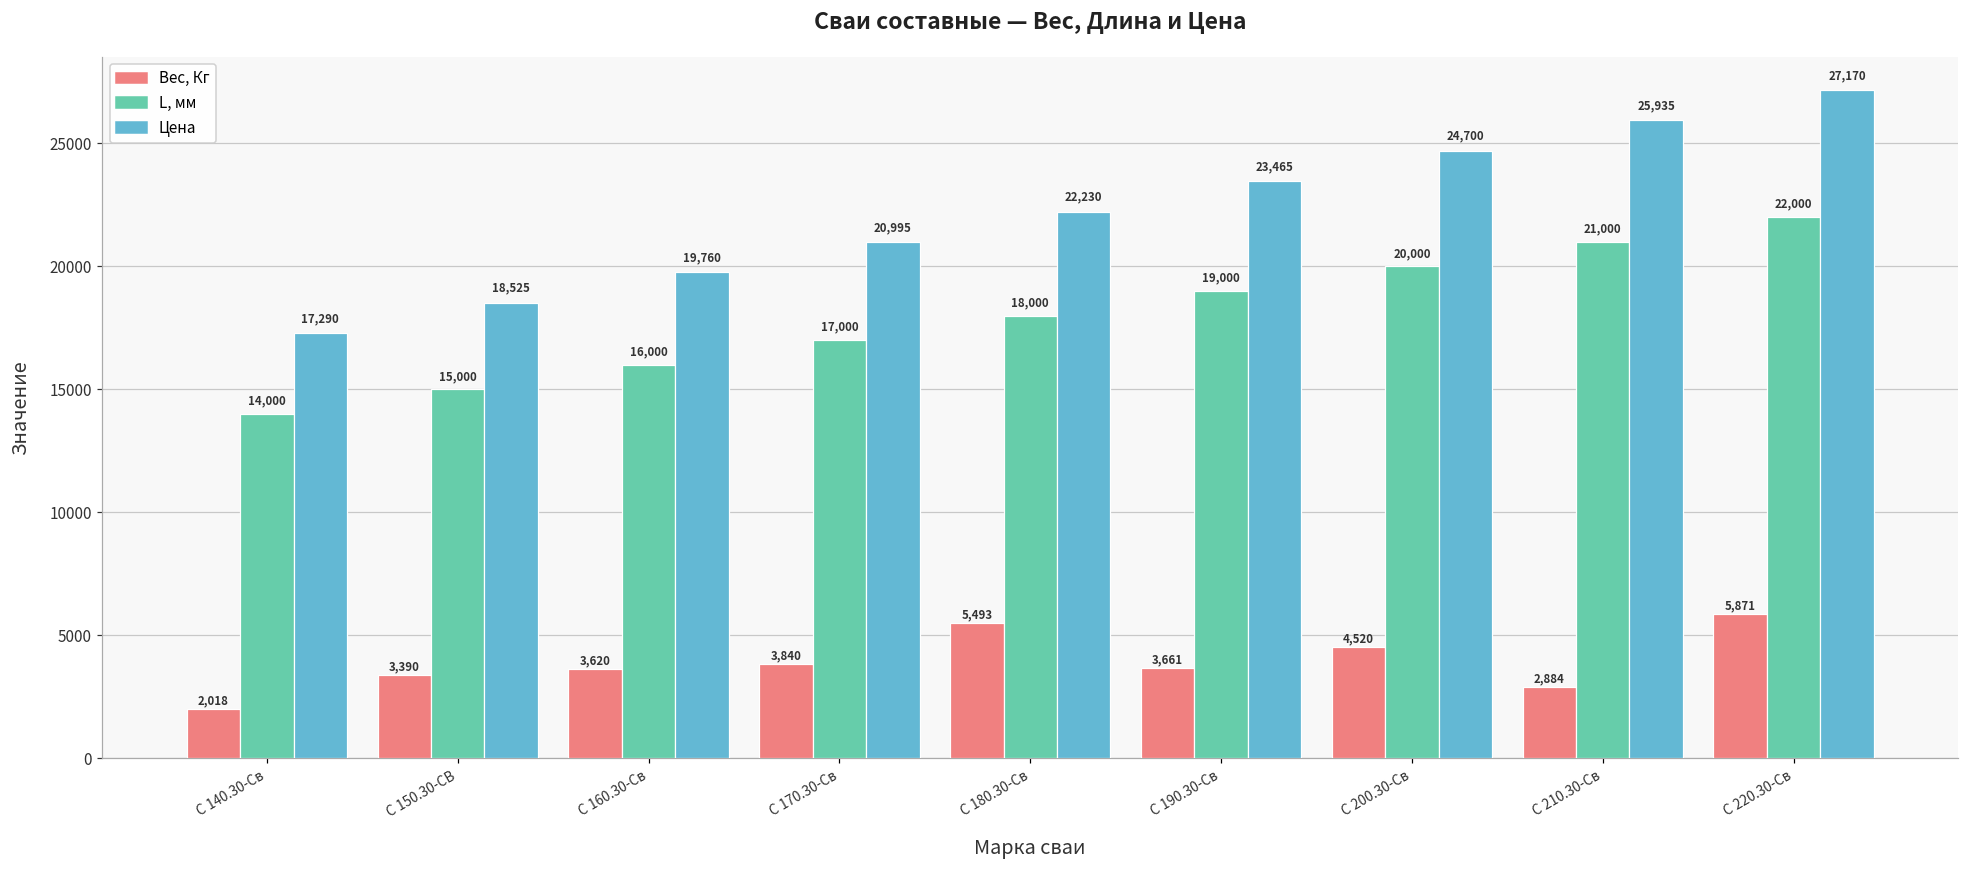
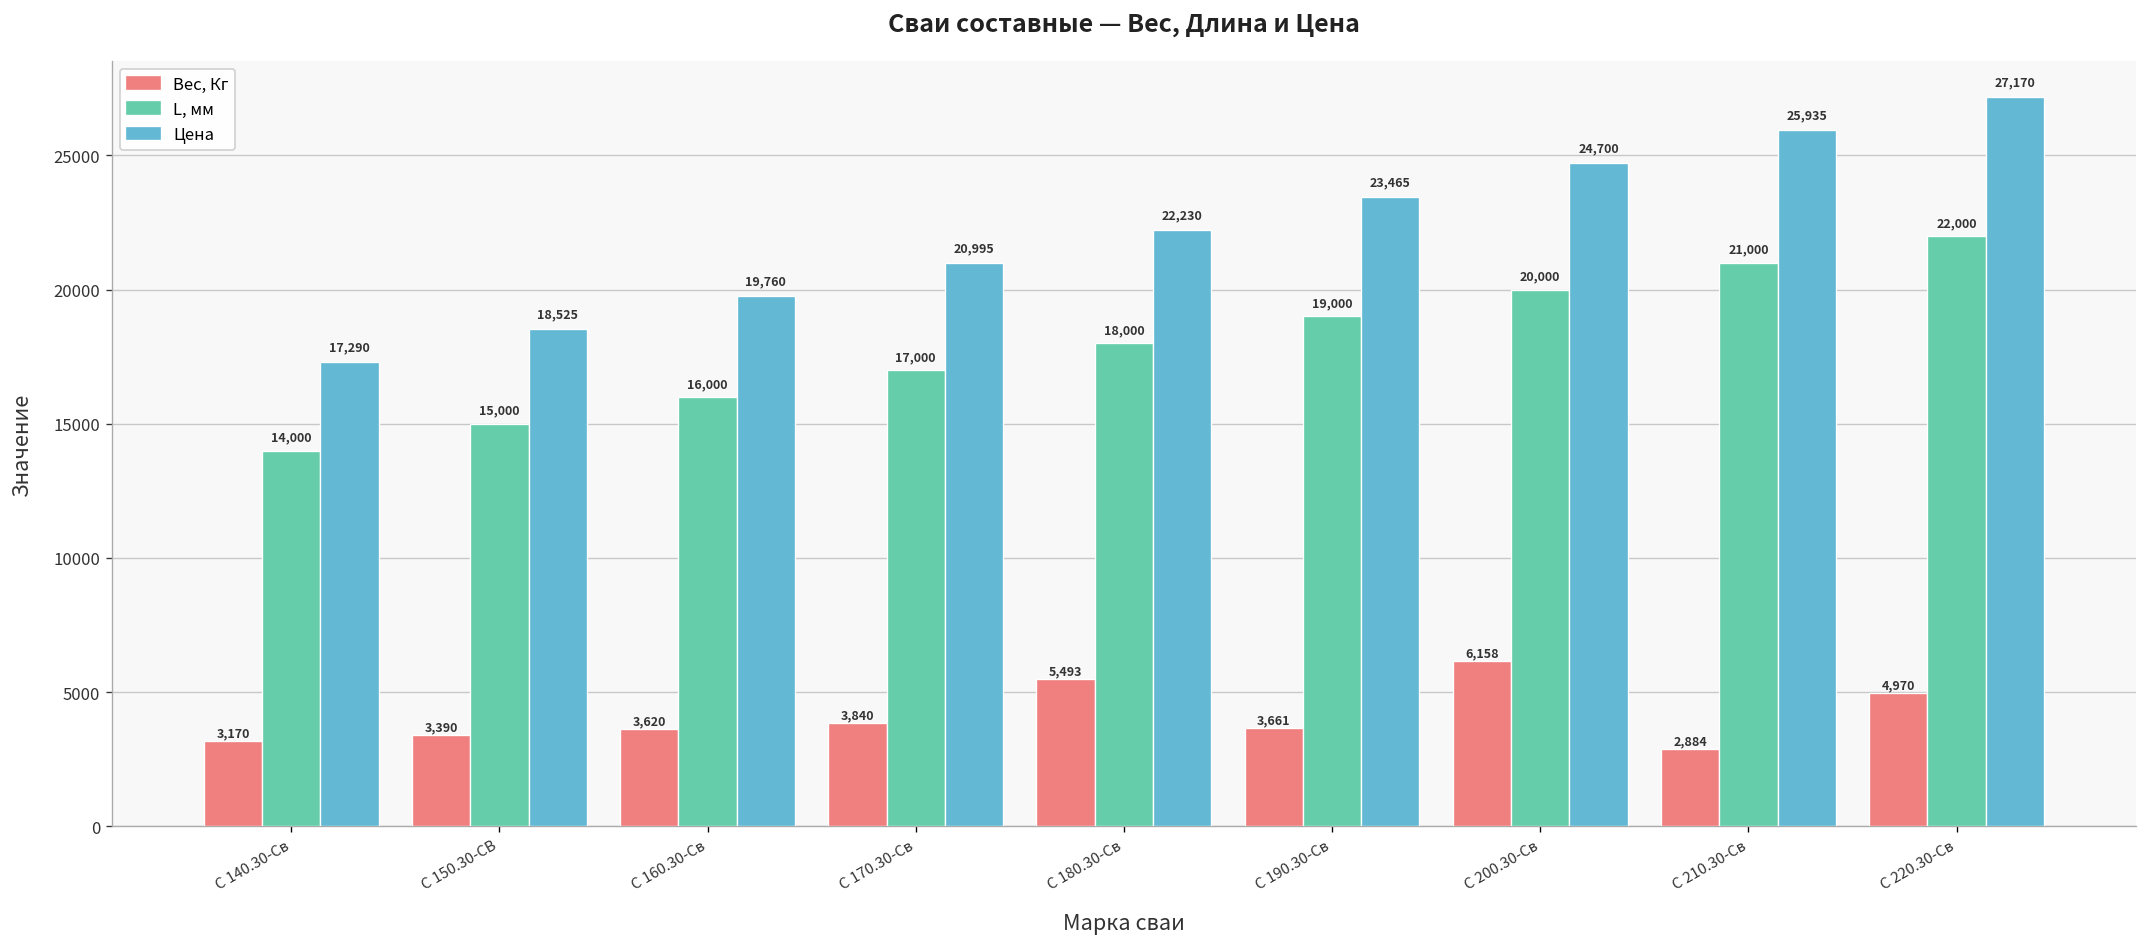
Вес, Кг, С 140.30-Св: 2,018 -> 3,170
Вес, Кг, С 200.30-Св: 4,520 -> 6,158
Вес, Кг, С 220.30-Св: 5,871 -> 4,970
